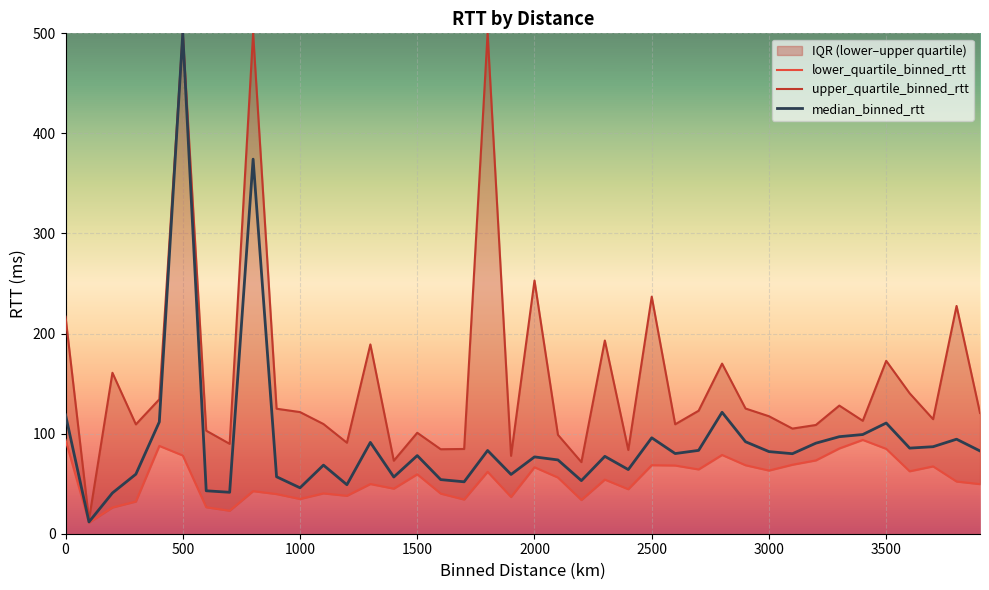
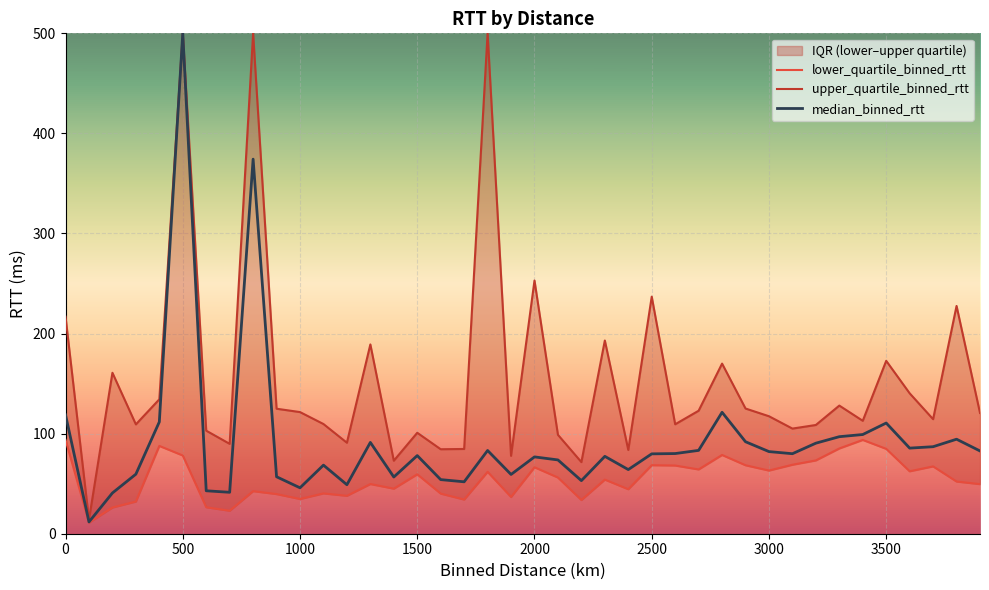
median_binned_rtt, 2500: 96 -> 80
